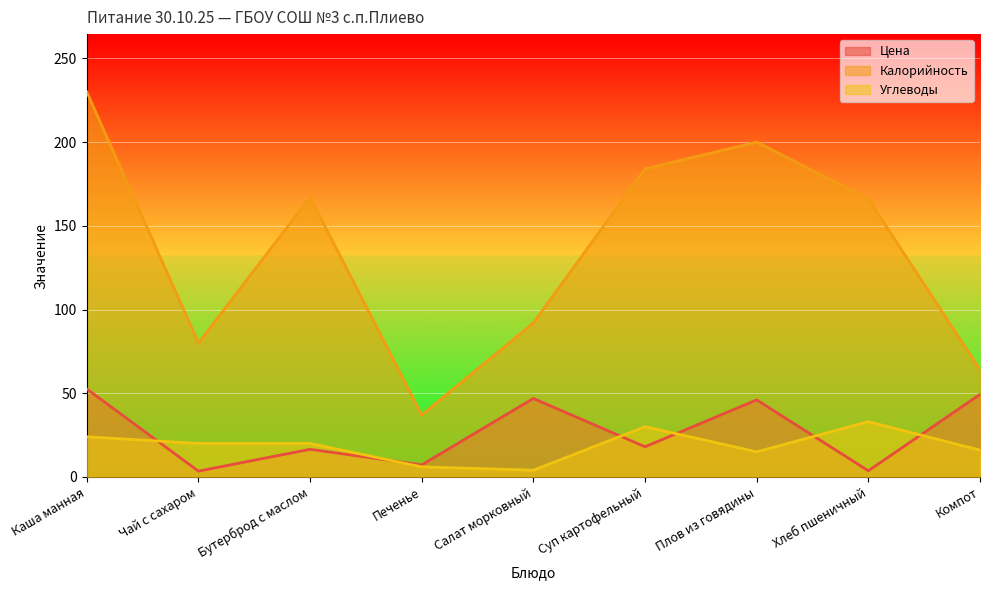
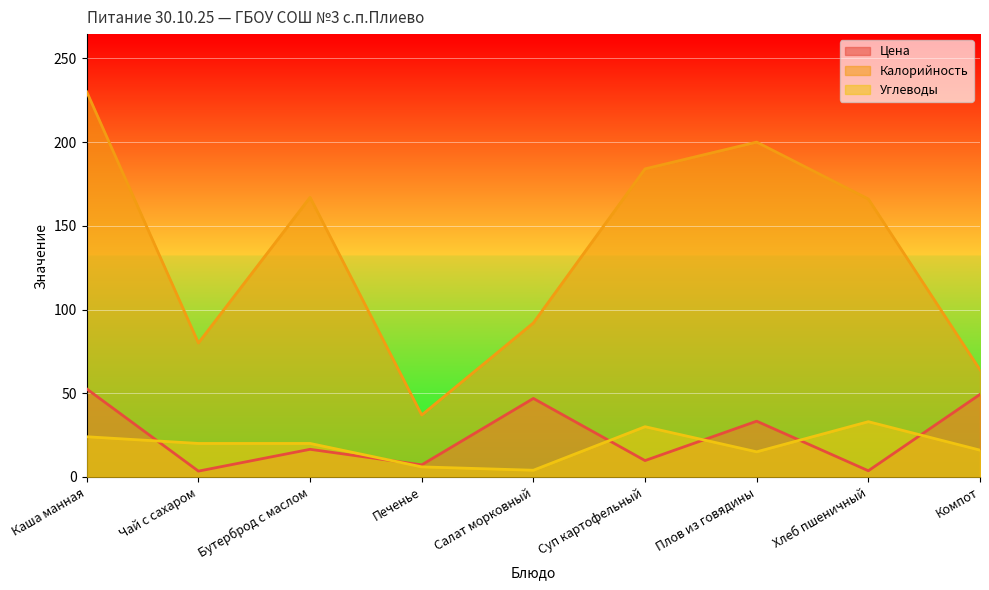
Цена, Суп картофельный: 18 -> 10
Цена, Плов из говядины: 46 -> 33
